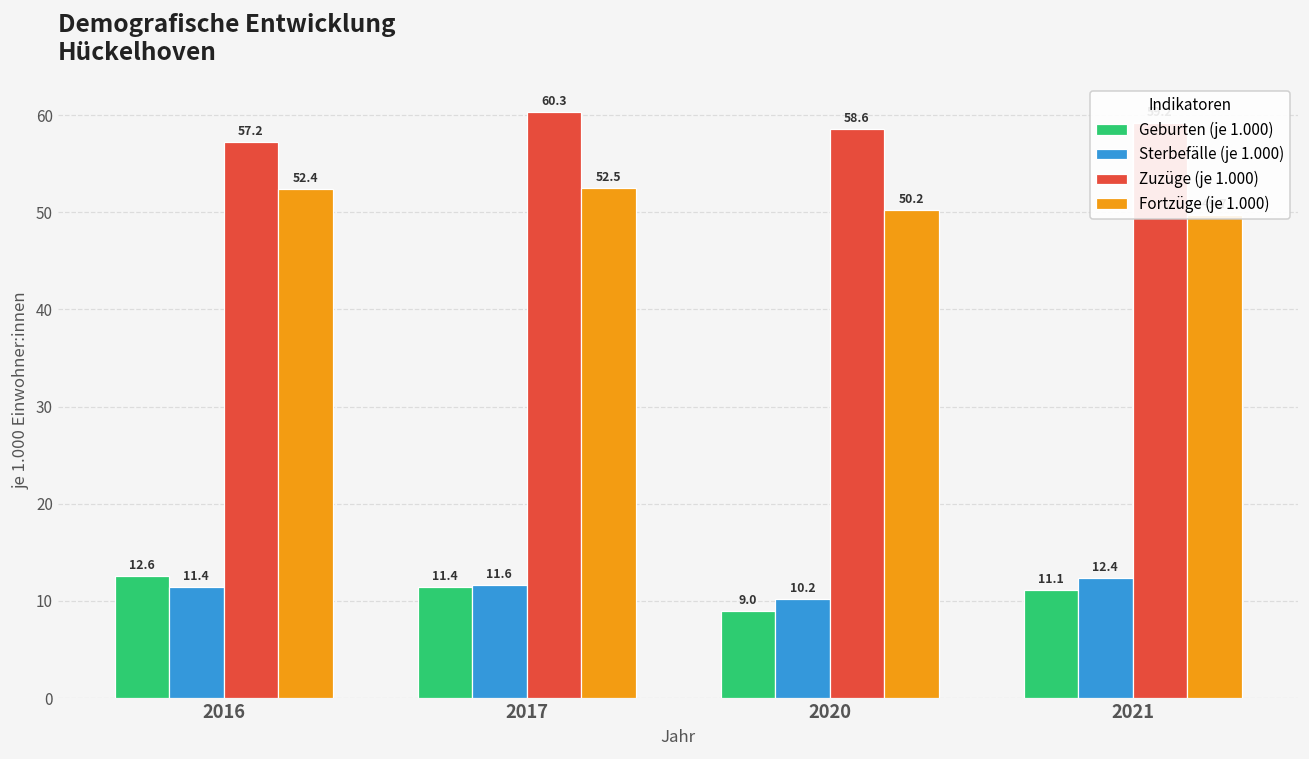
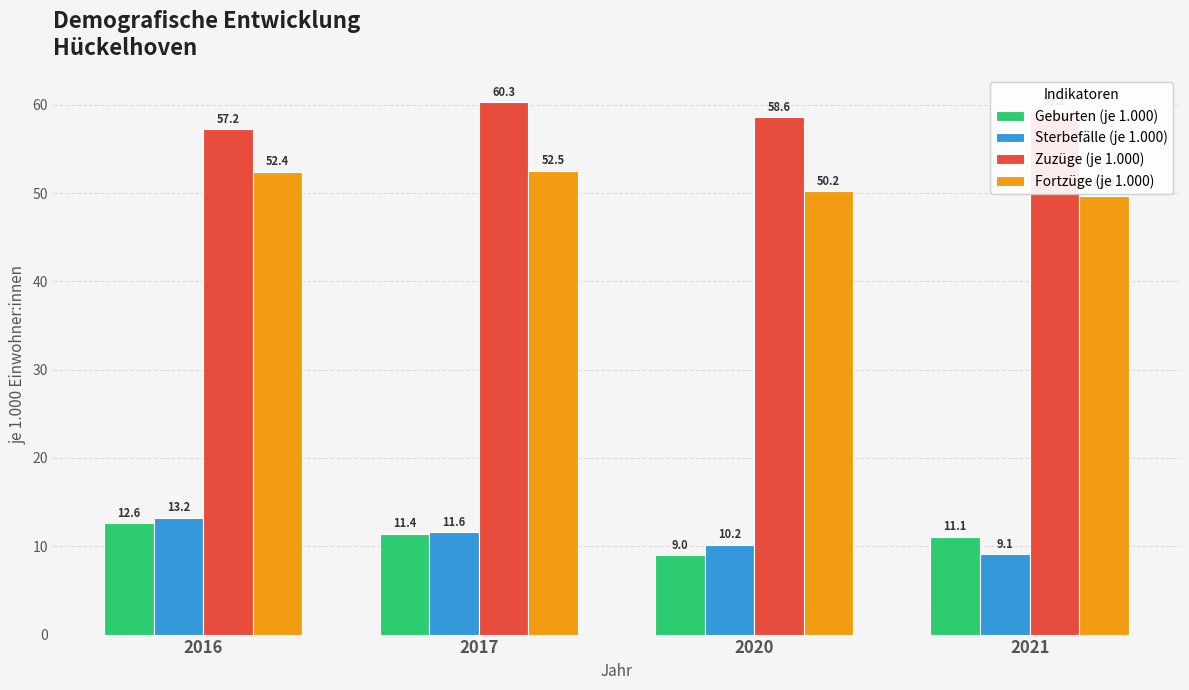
Sterbefälle (je 1.000), 2016: 11.4 -> 13.2
Sterbefälle (je 1.000), 2021: 12.4 -> 9.1
